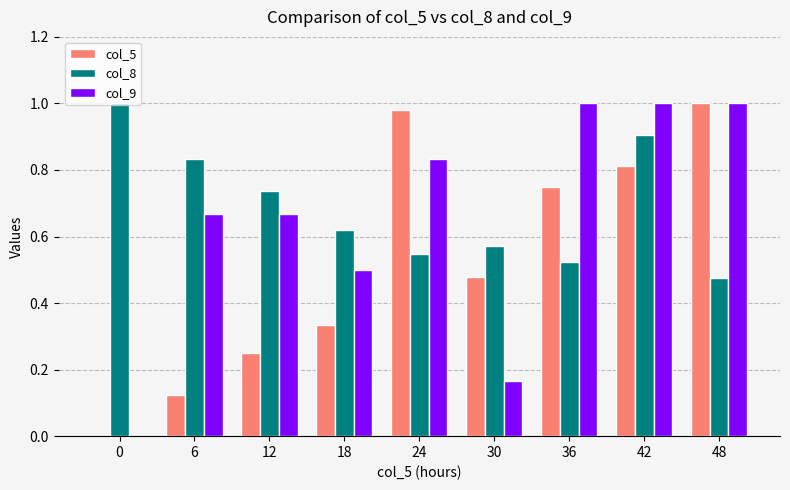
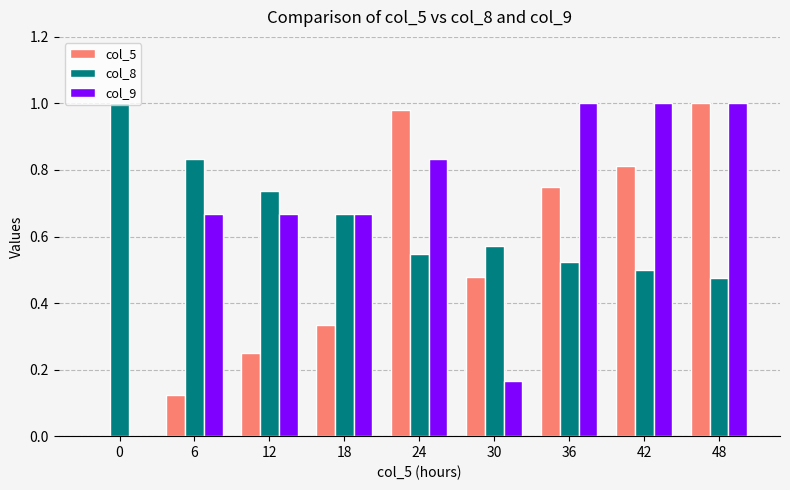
col_8, 18: 0.62 -> 0.67
col_9, 18: 0.50 -> 0.67
col_8, 42: 0.90 -> 0.50
